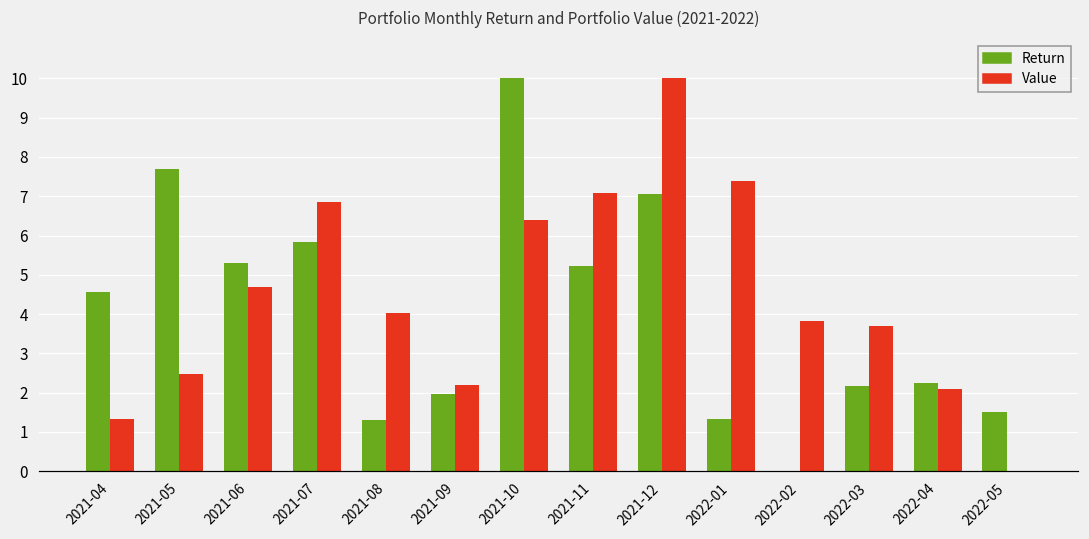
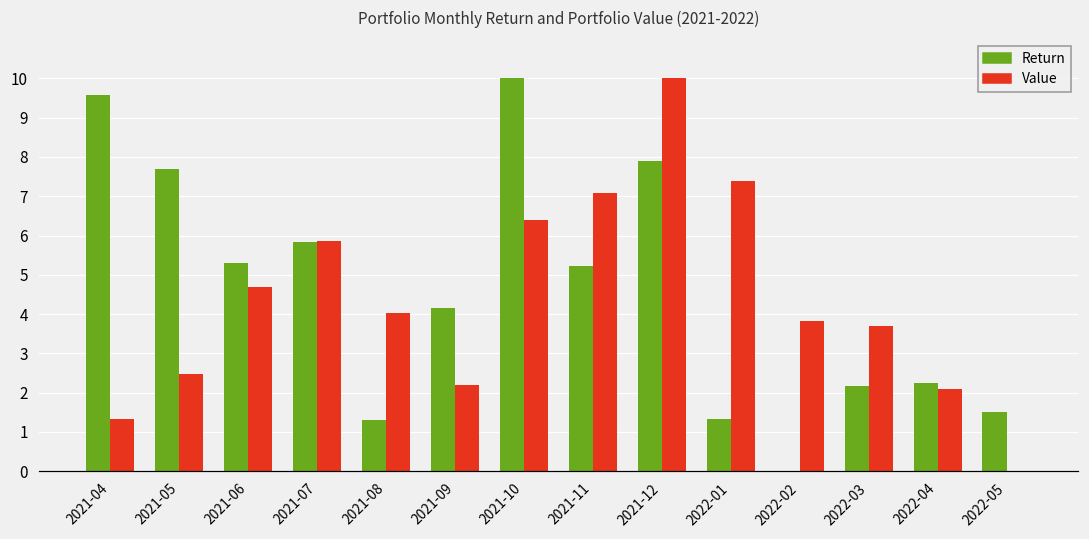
Return, 2021-04: 4.6 -> 9.6
Value, 2021-07: 6.8 -> 5.9
Return, 2021-09: 2.0 -> 4.1
Return, 2021-12: 7.1 -> 7.9
